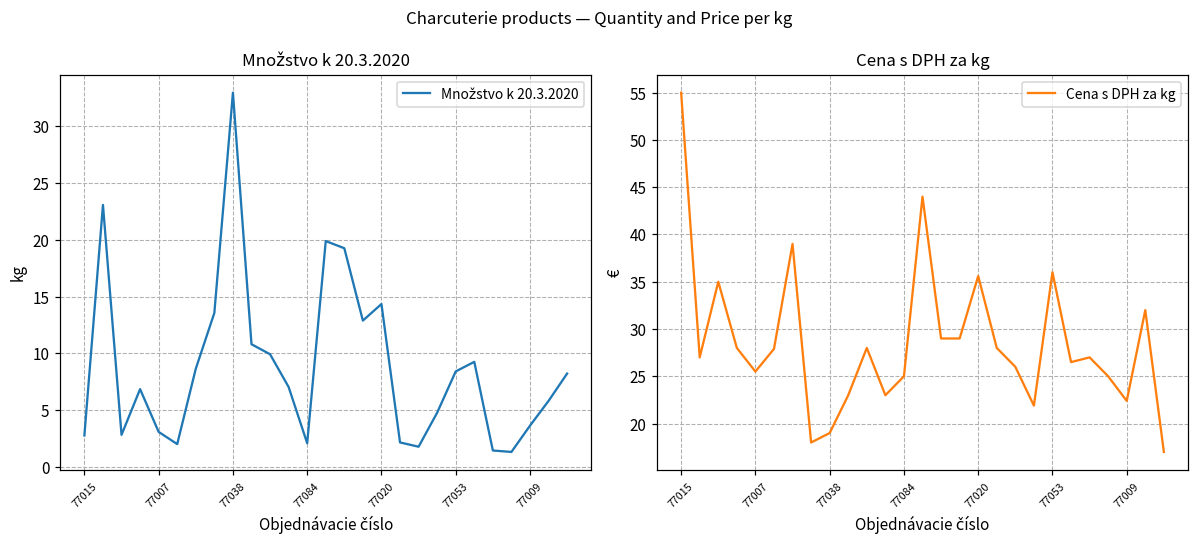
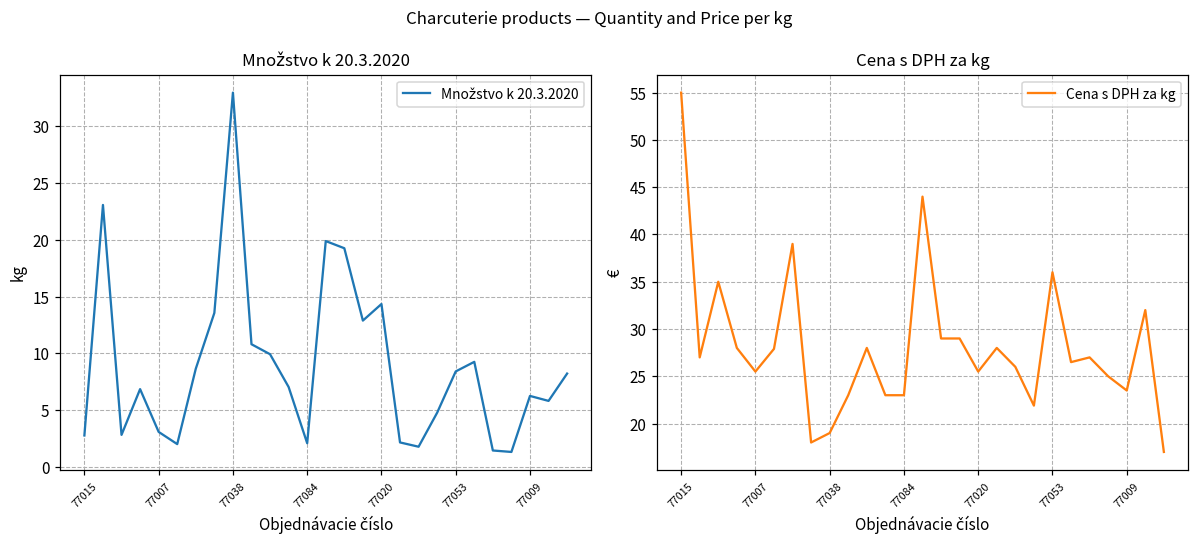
Množstvo k 20.3.2020, 77009: 3.6 -> 6.3
Cena s DPH za kg, 77084: 25 -> 23
Cena s DPH za kg, 77020: 36 -> 26
Cena s DPH za kg, 77009: 22 -> 24
